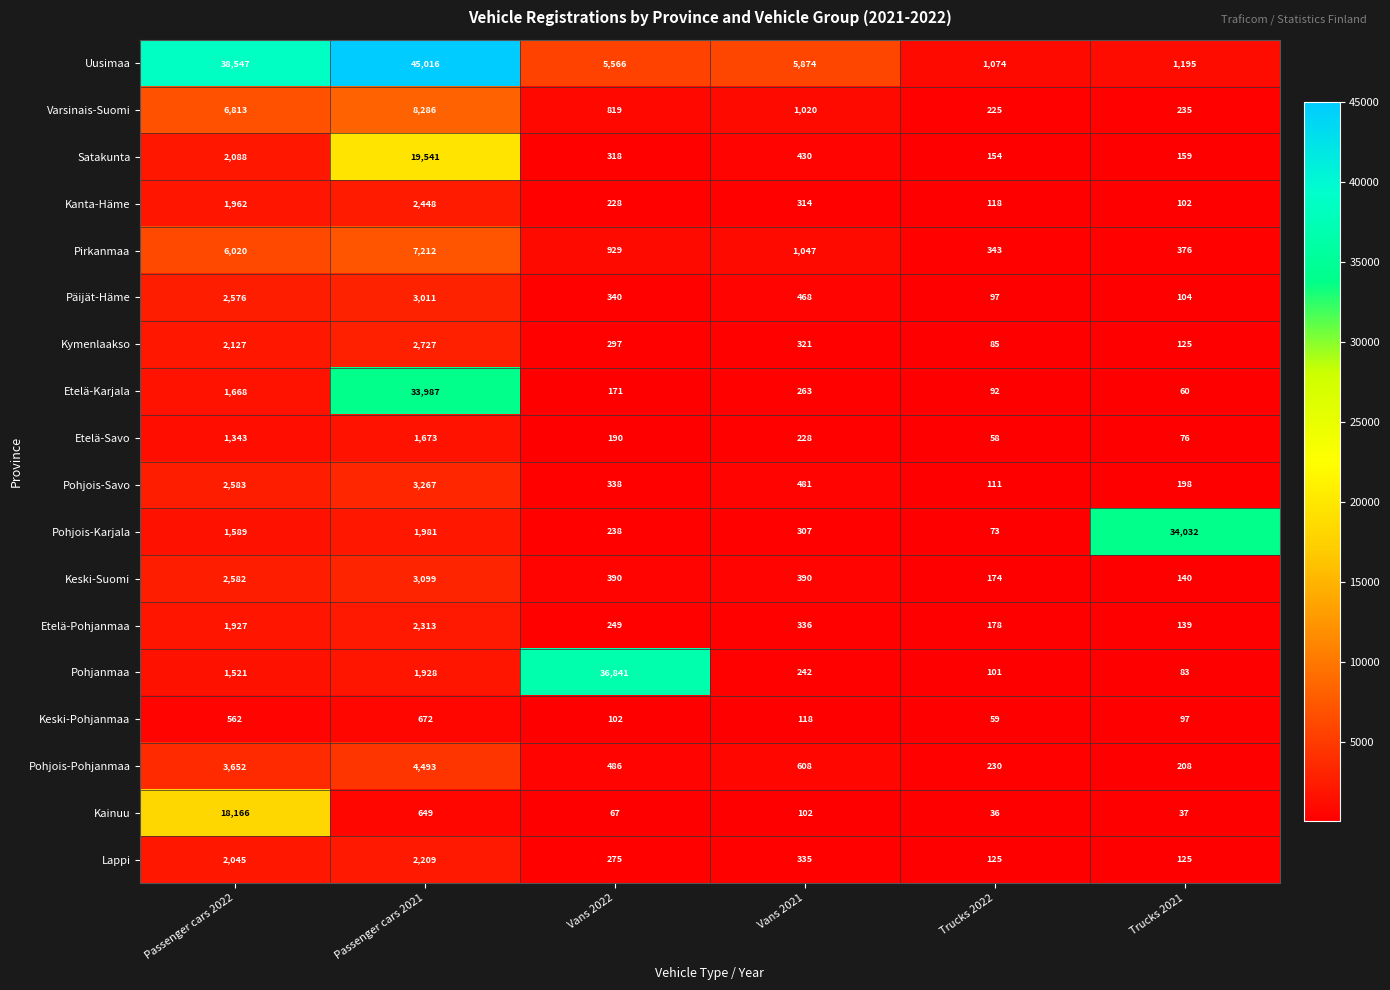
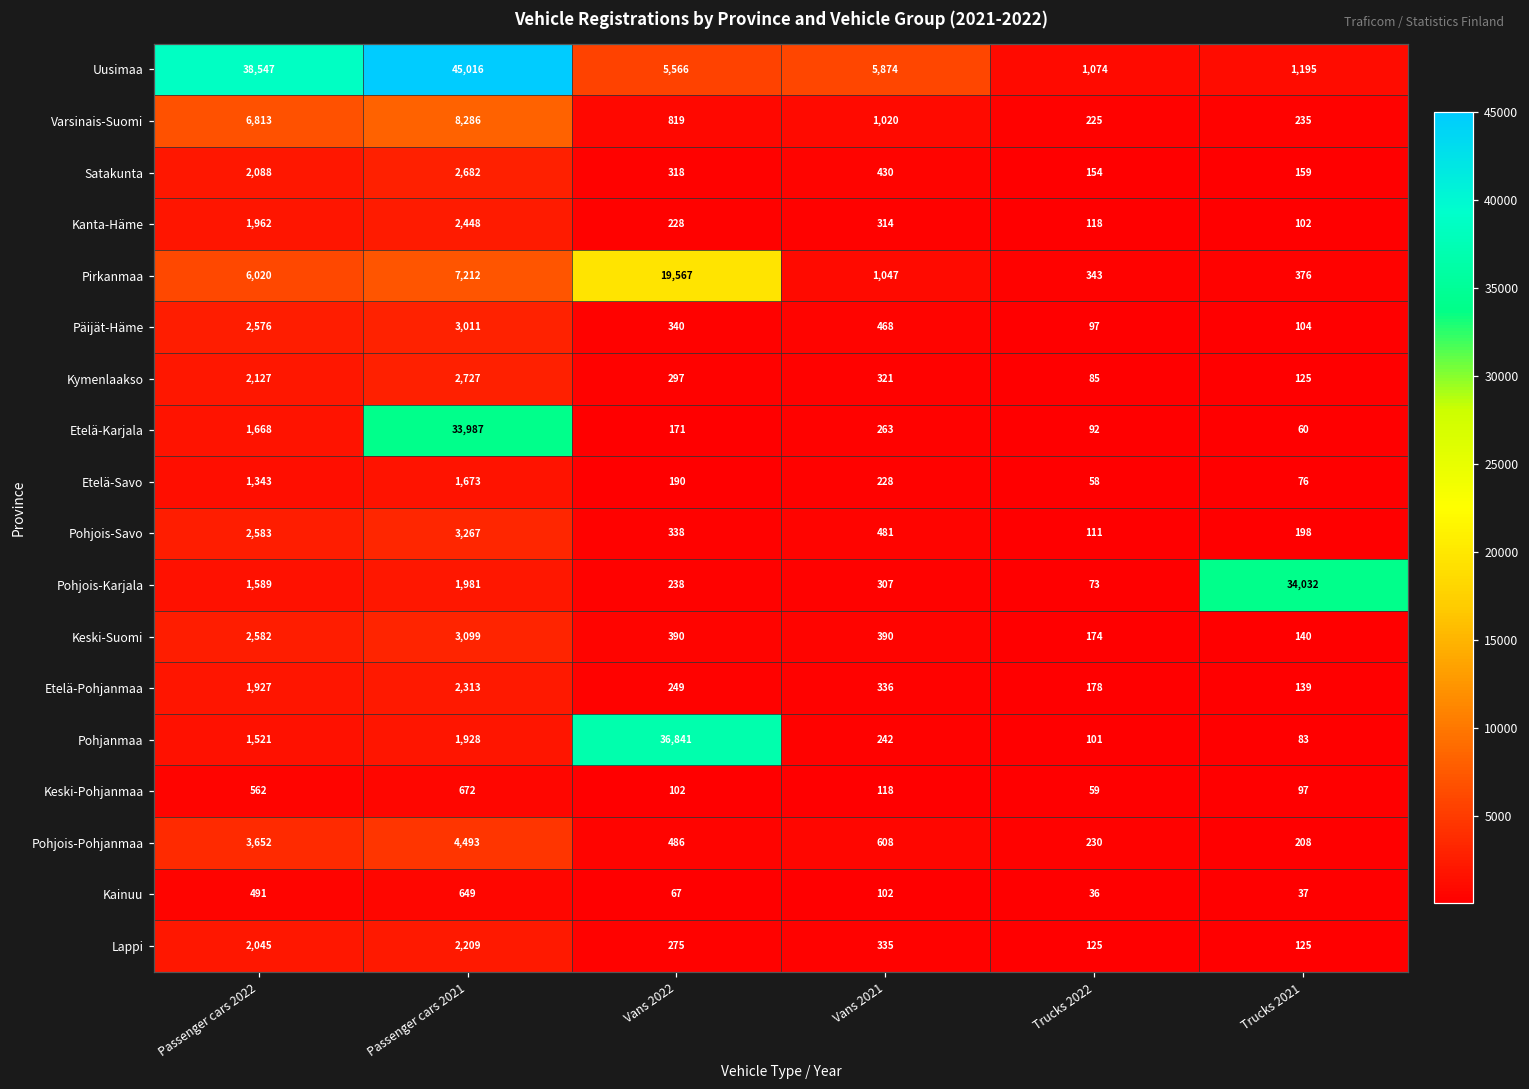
Satakunta, Passenger cars 2021: 19,541 -> 2,682
Pirkanmaa, Vans 2022: 929 -> 19,567
Kainuu, Passenger cars 2022: 18,166 -> 491
